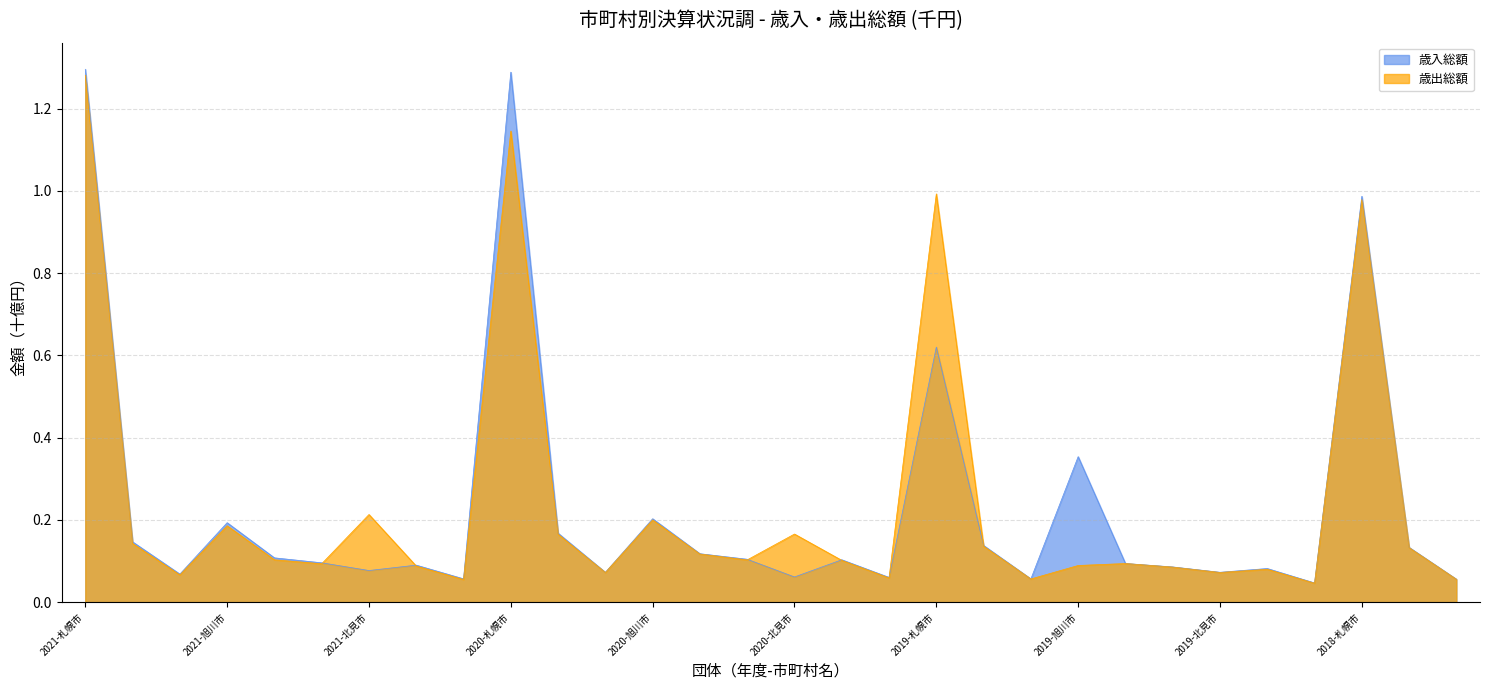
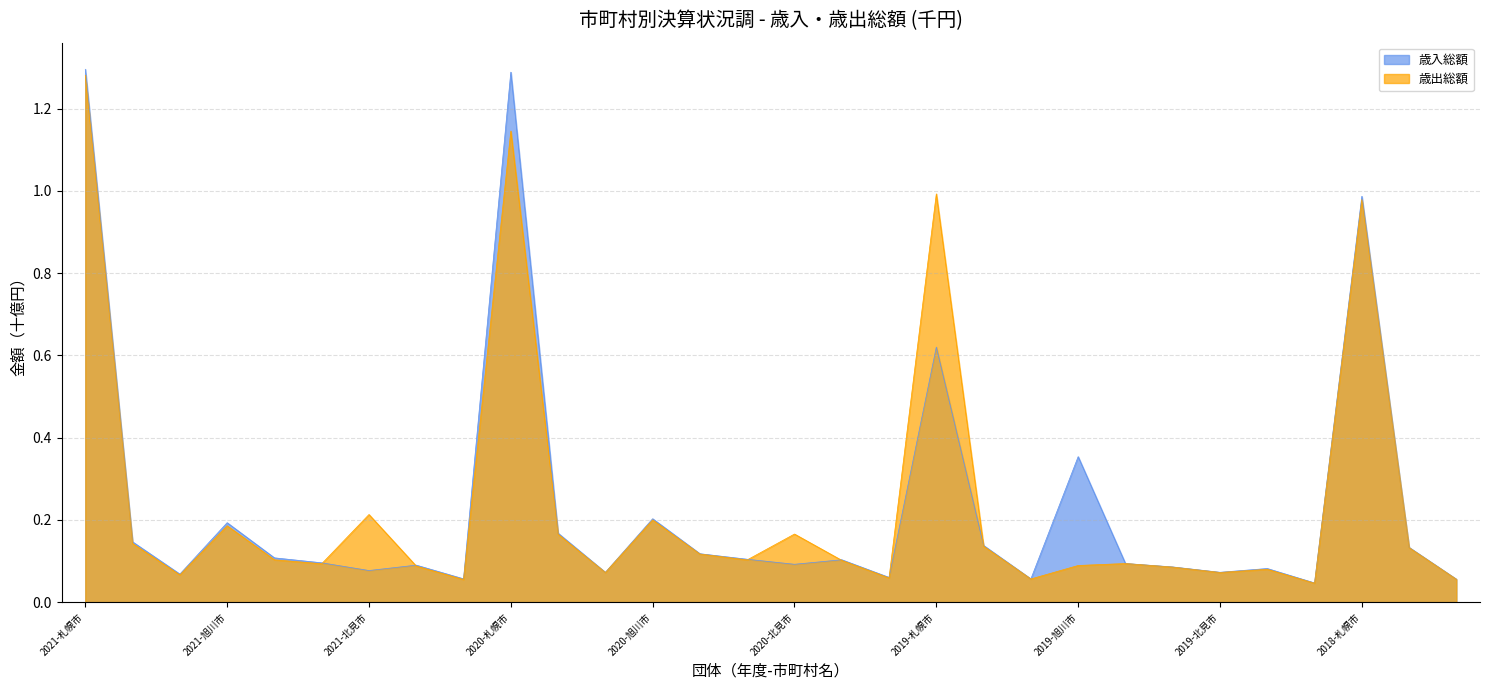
歳入総額, 2020-北見市: 0.06 -> 0.09
